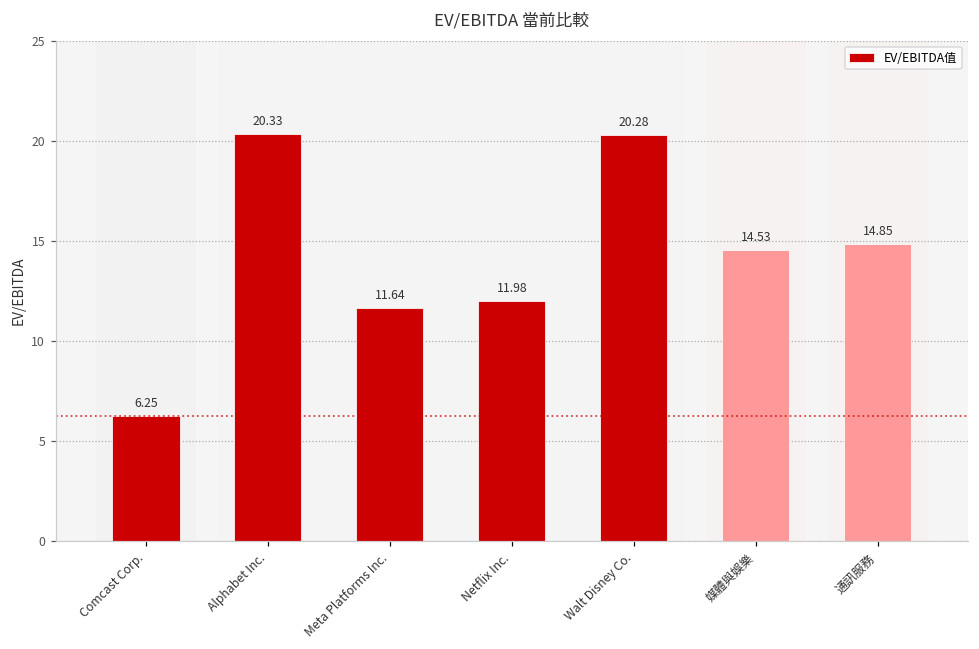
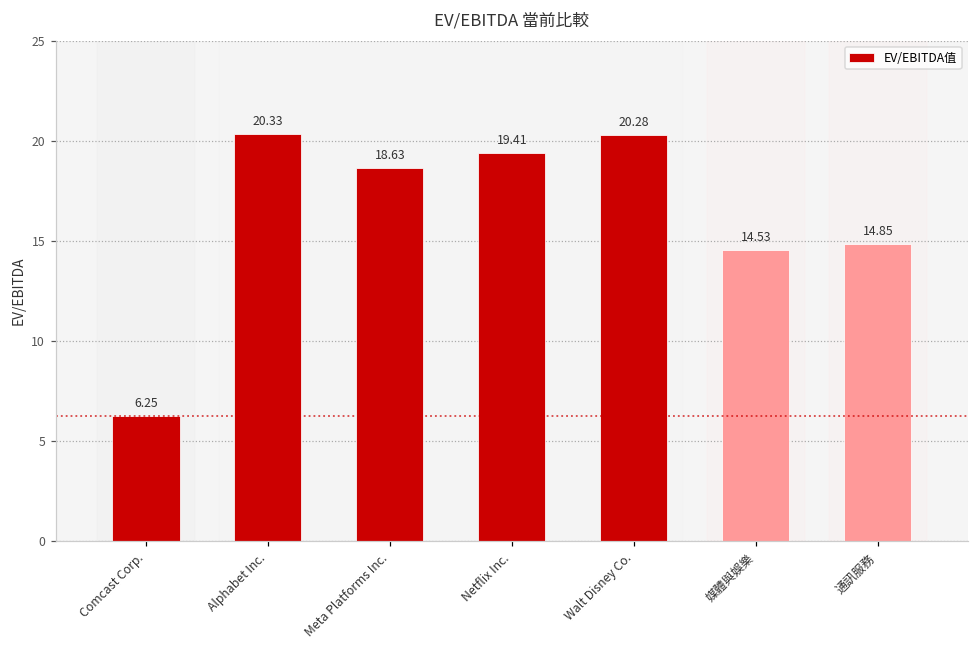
Meta Platforms Inc.: 11.64 -> 18.63
Netflix Inc.: 11.98 -> 19.41
